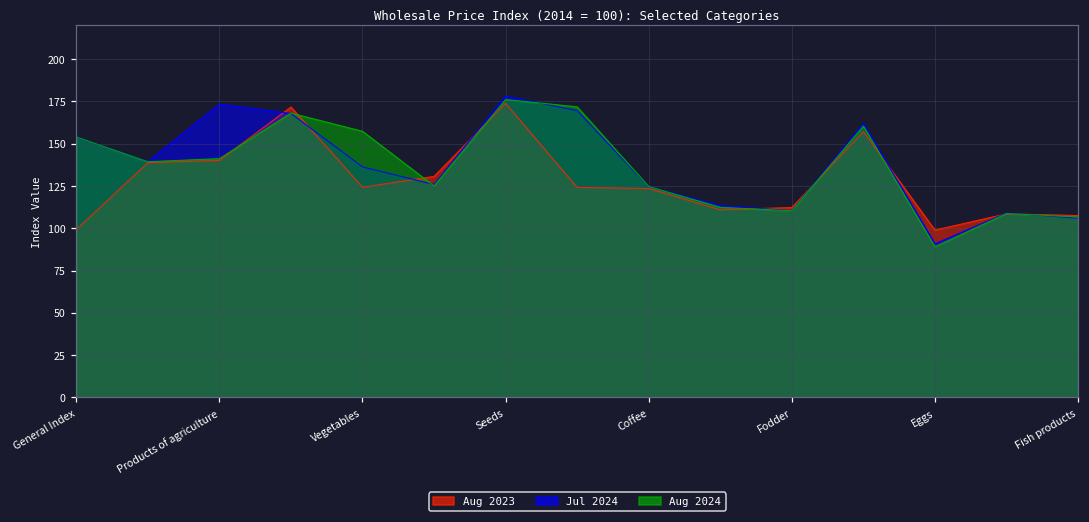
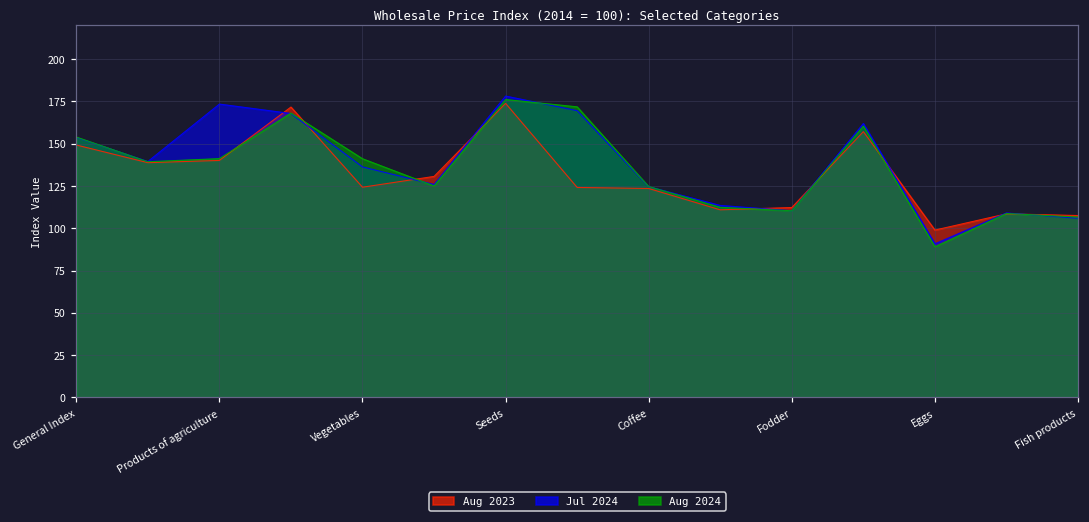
Aug 2023, General Index: 99 -> 149
Aug 2024, Vegetables: 157 -> 141
